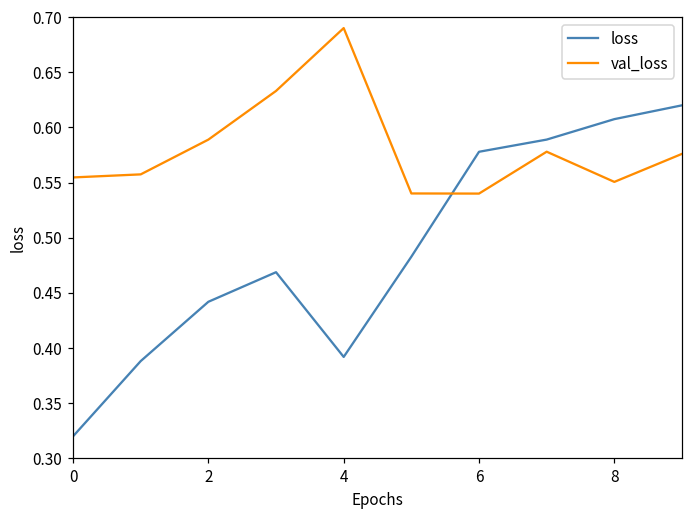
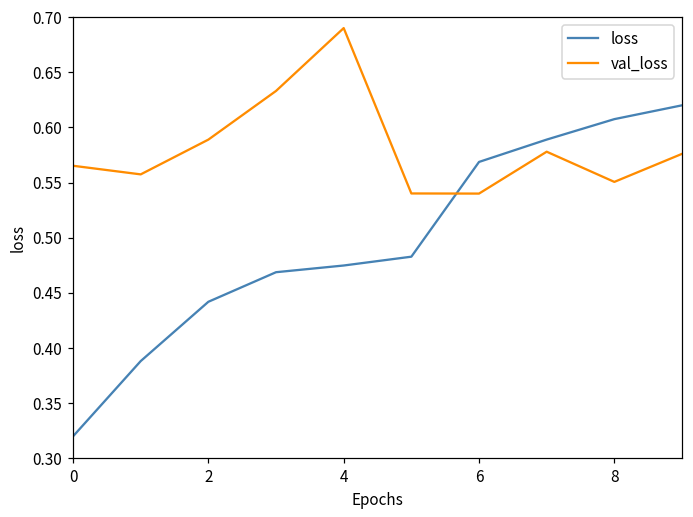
val_loss, 0: 0.555 -> 0.565
loss, 4: 0.392 -> 0.475
loss, 6: 0.578 -> 0.569
